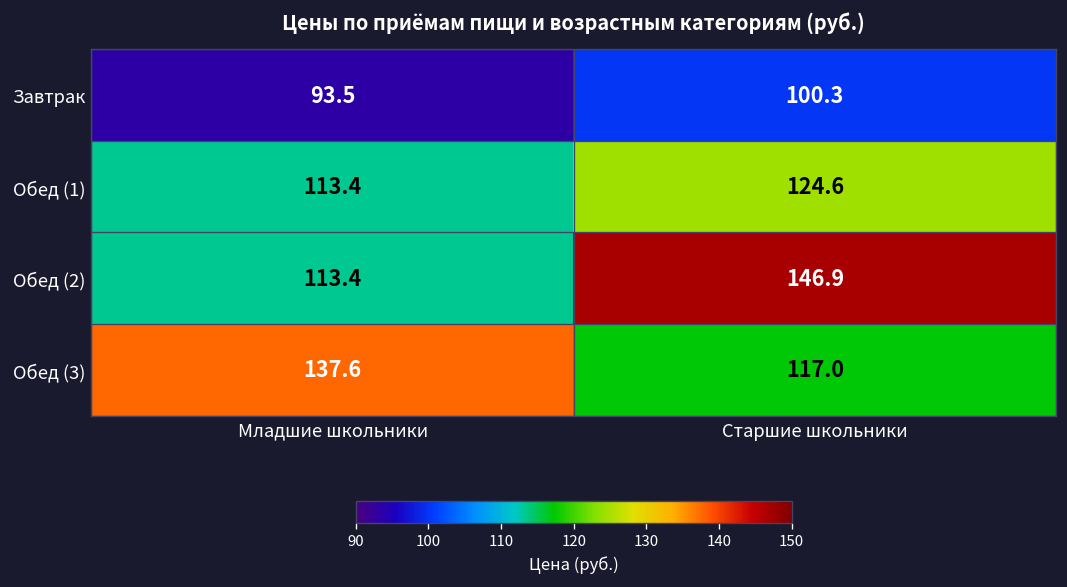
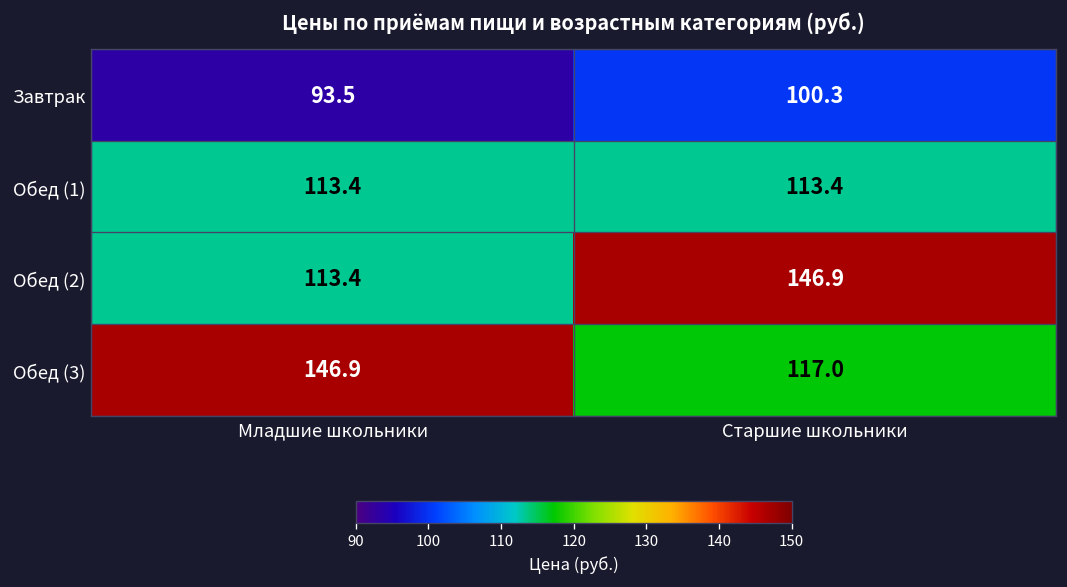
Обед (1), Старшие школьники: 124.6 -> 113.4
Обед (3), Младшие школьники: 137.6 -> 146.9
